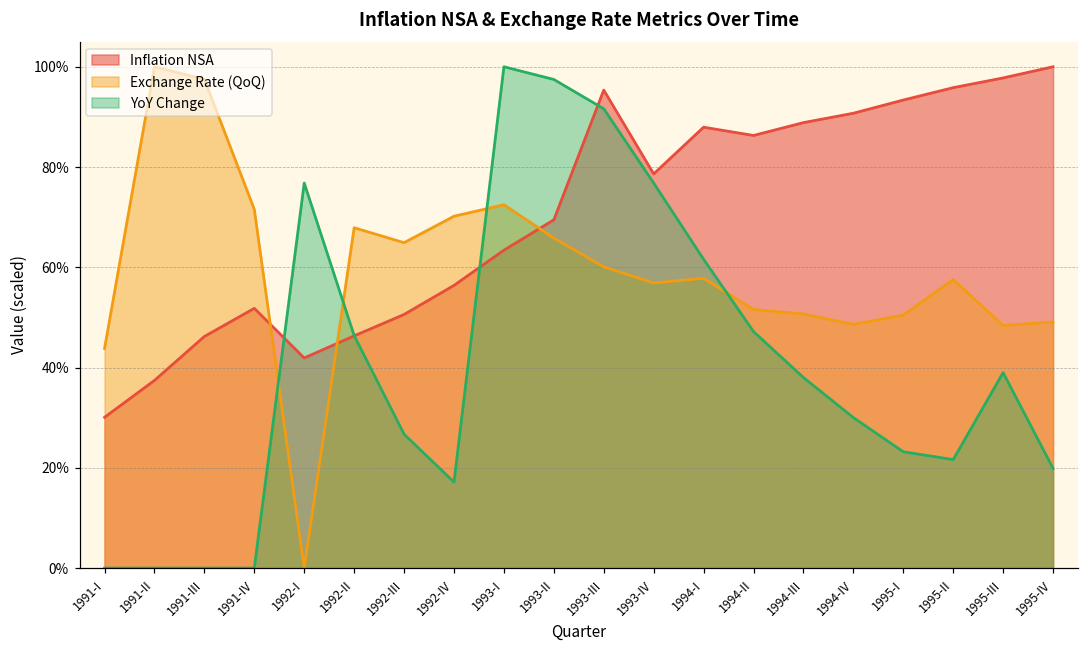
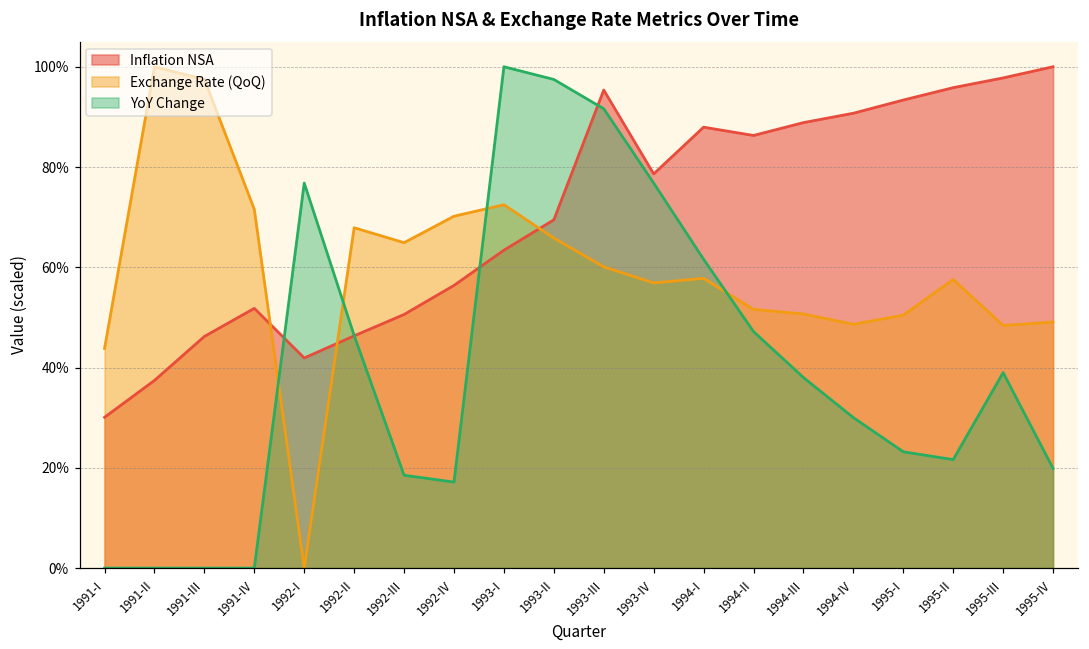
YoY Change, 1992-III: 27% -> 19%
